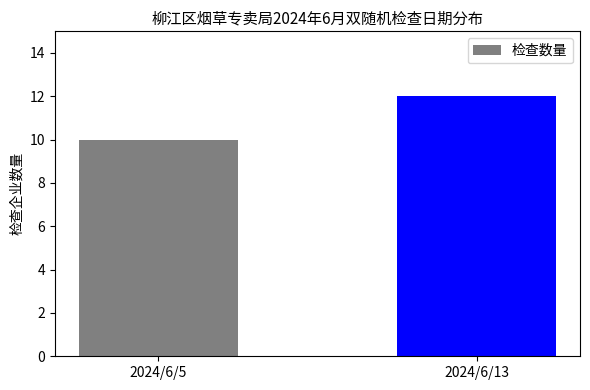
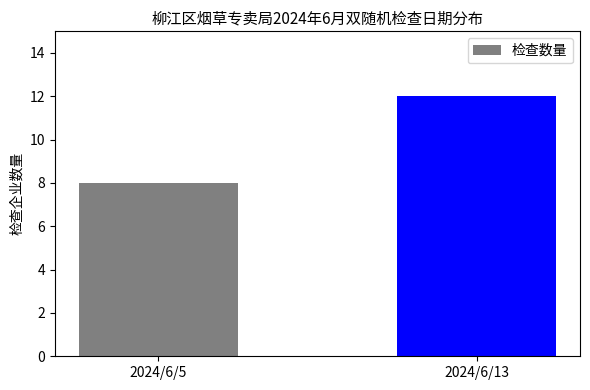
2024/6/5: 10 -> 8
